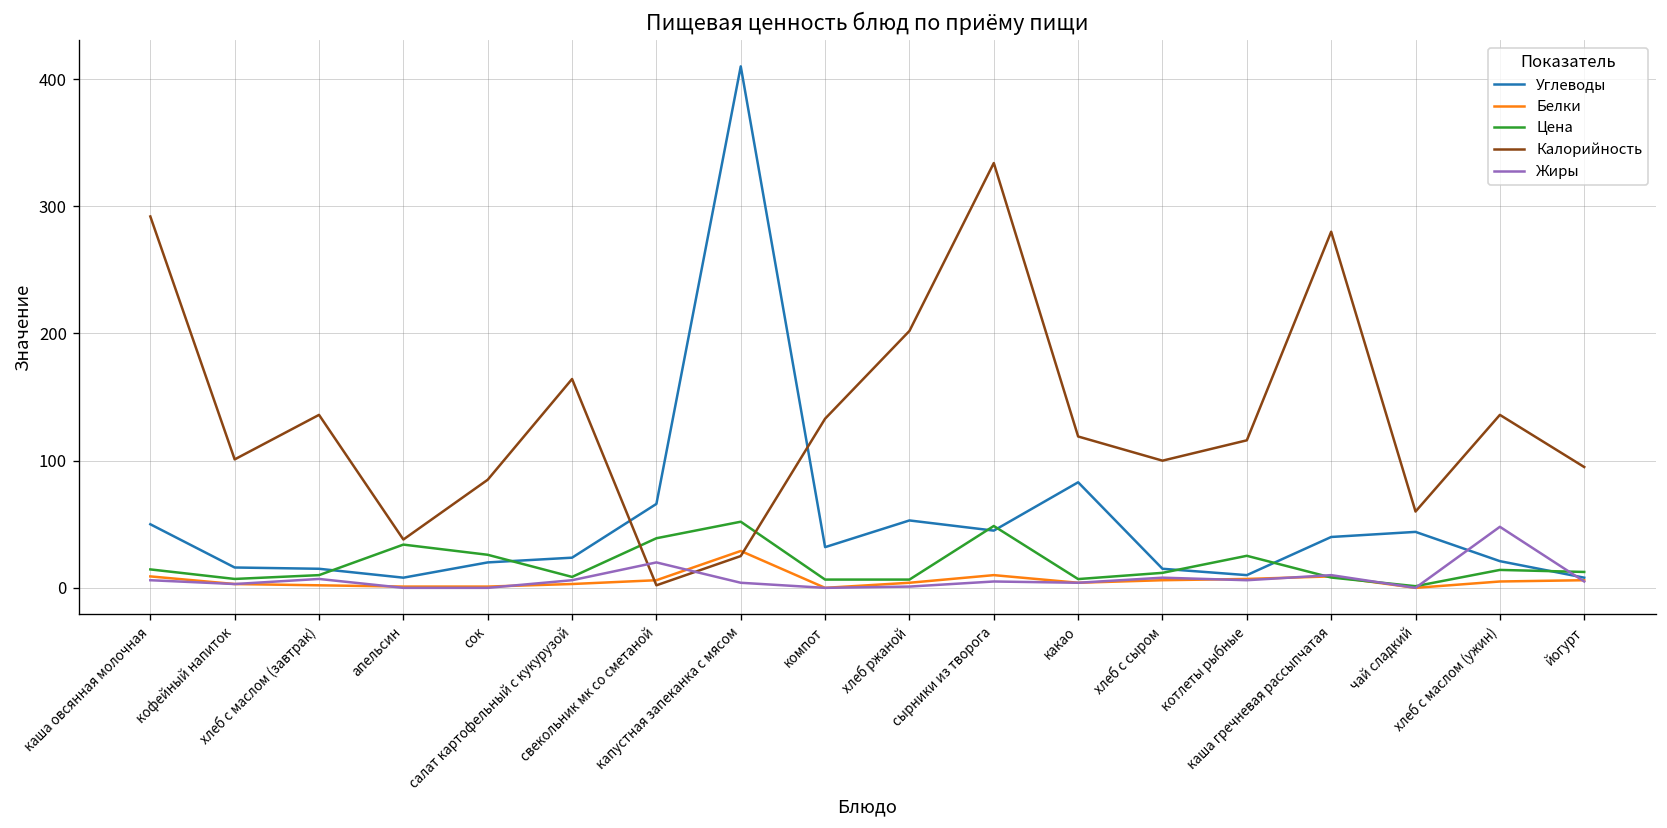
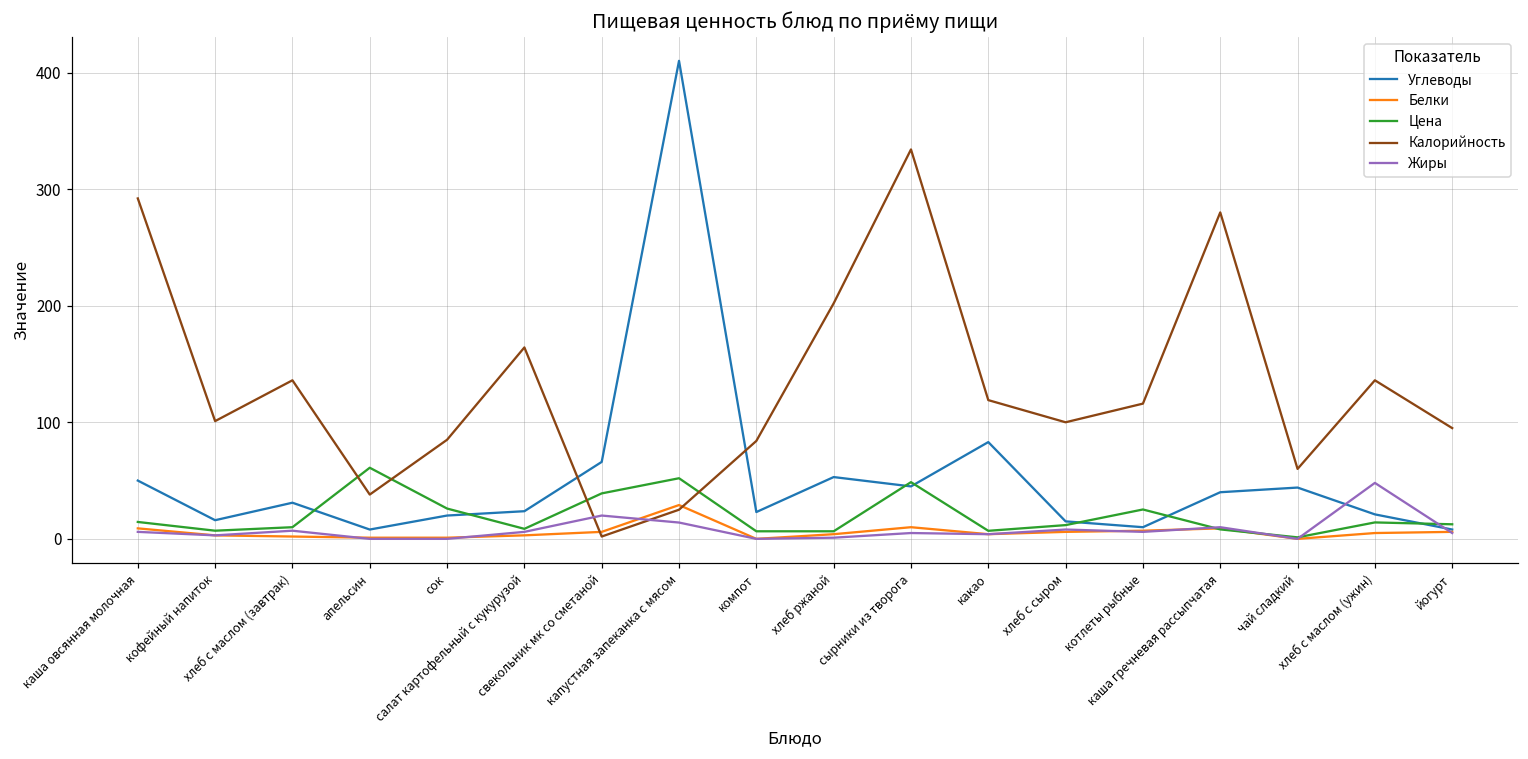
Углеводы, хлеб с маслом (завтрак): 15 -> 31
Цена, апельсин: 34 -> 61
Жиры, капустная запеканка с мясом: 4 -> 14
Углеводы, компот: 32 -> 23
Калорийность, компот: 133 -> 84
